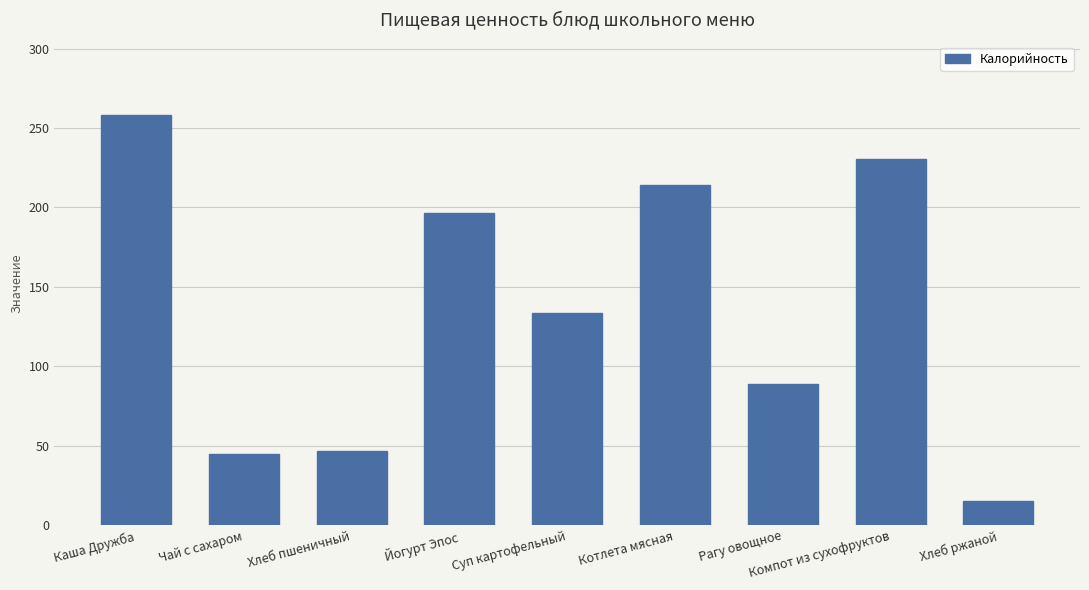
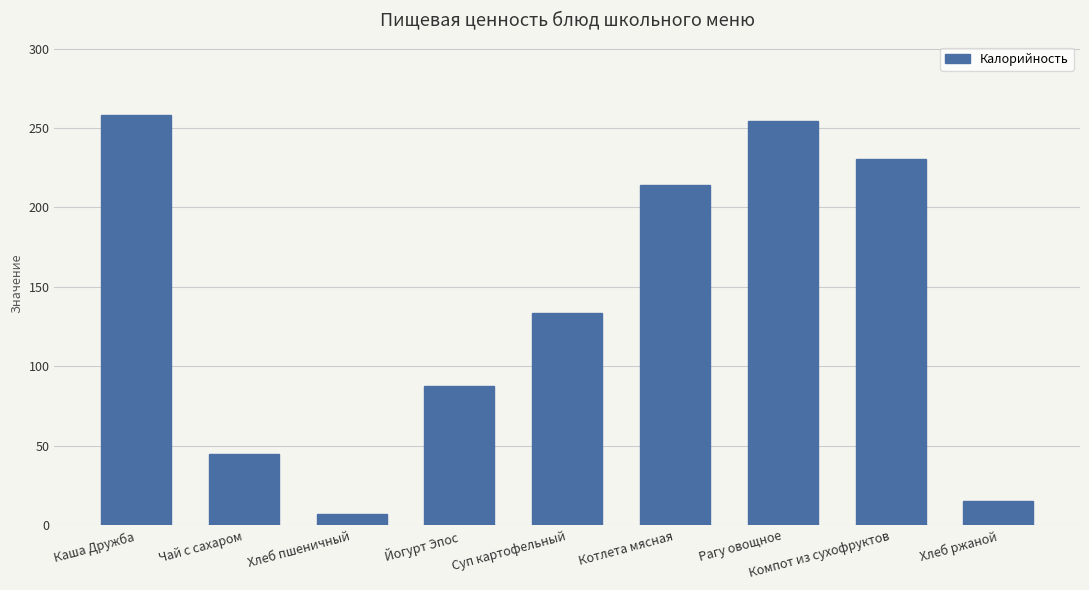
Хлеб пшеничный: 47 -> 7
Йогурт Эпос: 197 -> 88
Рагу овощное: 89 -> 254
